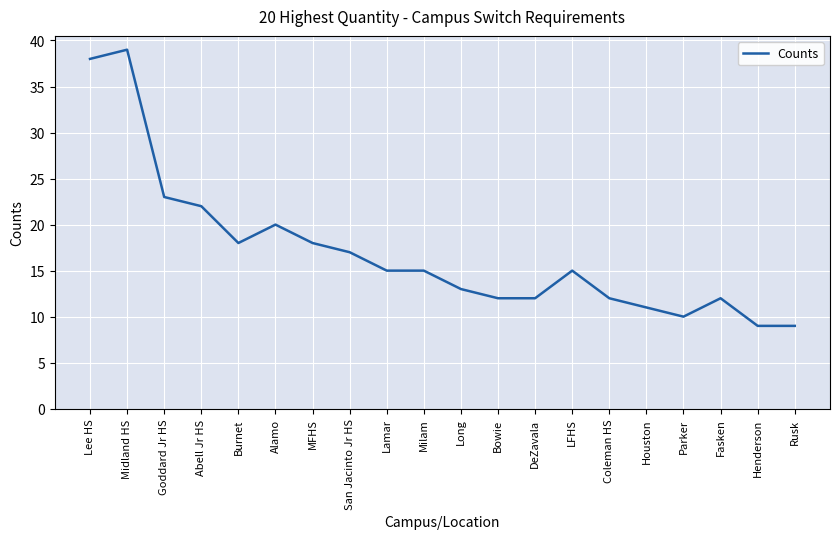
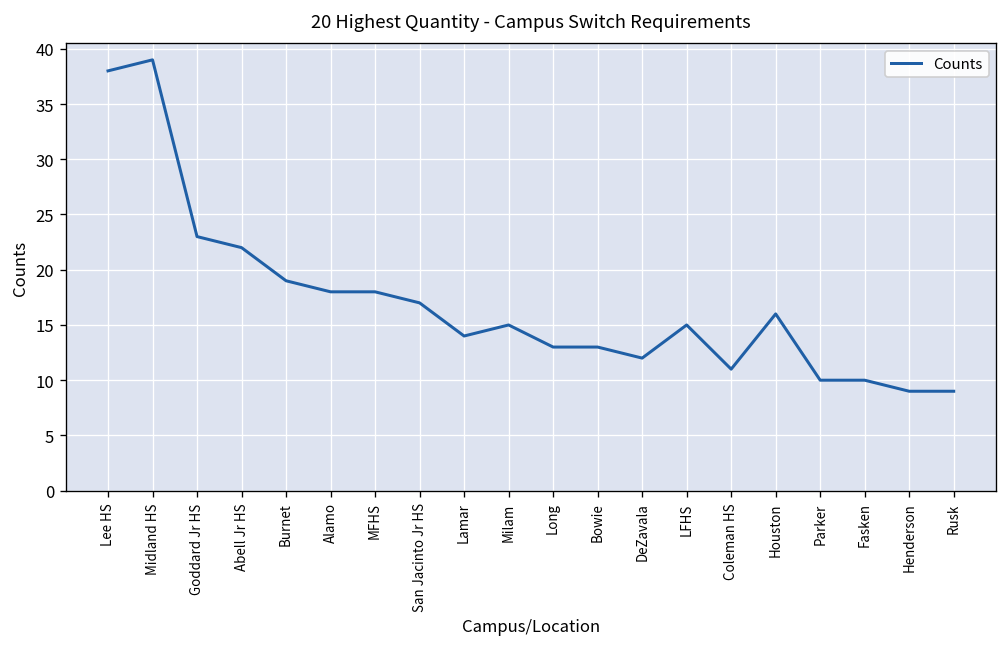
Burnet: 18 -> 19
Alamo: 20 -> 18
Lamar: 15 -> 14
Bowie: 12 -> 13
Coleman HS: 12 -> 11
Houston: 11 -> 16
Fasken: 12 -> 10
